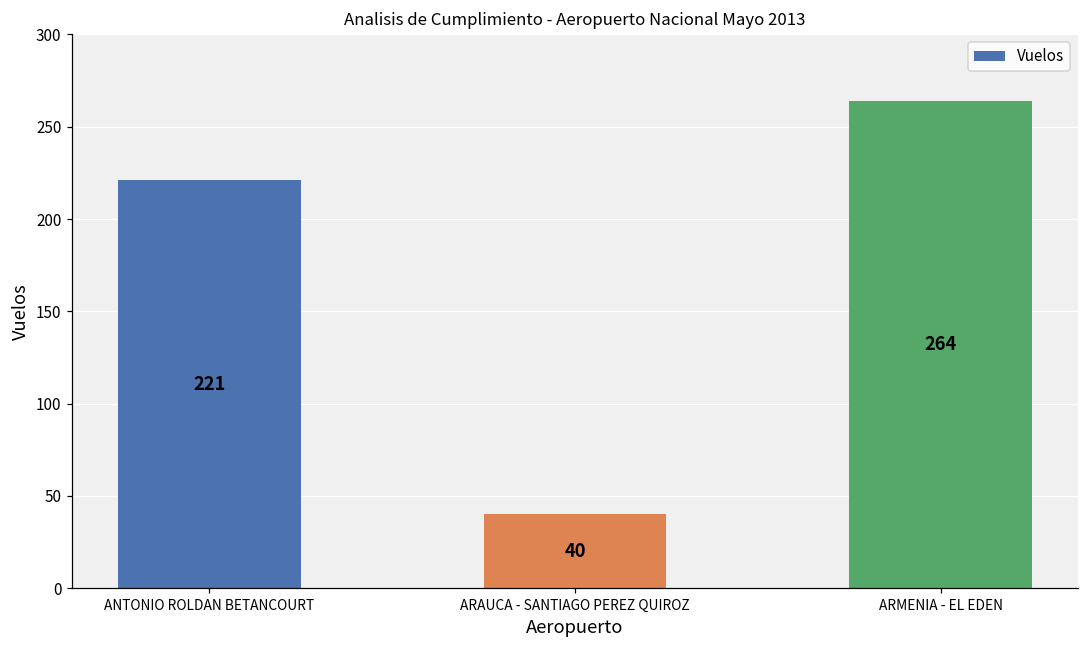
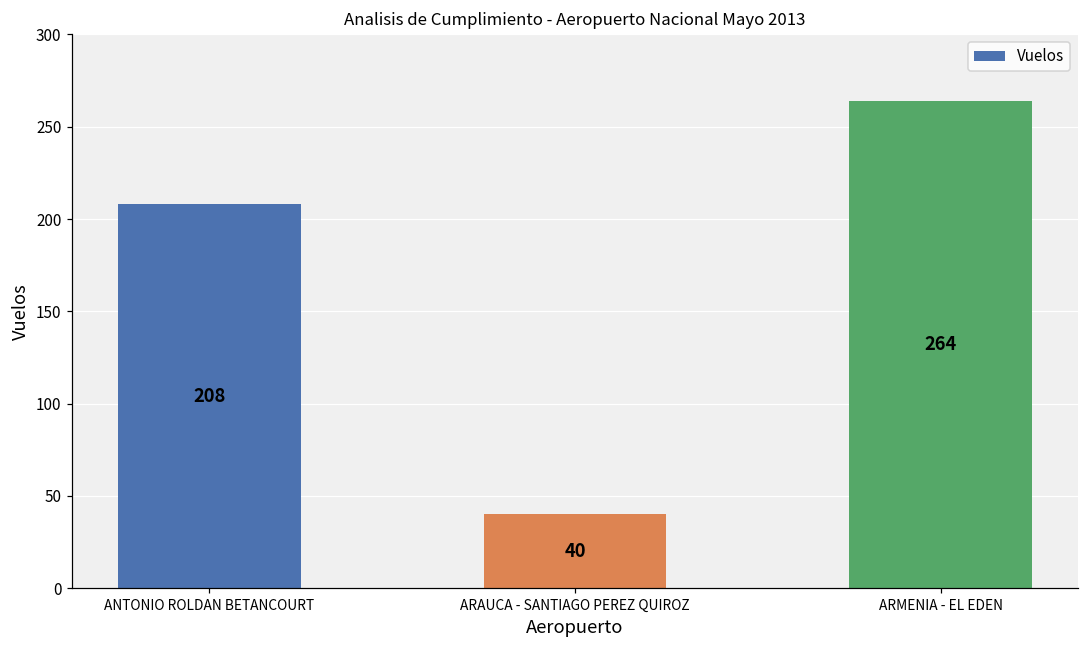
ANTONIO ROLDAN BETANCOURT: 221 -> 208
